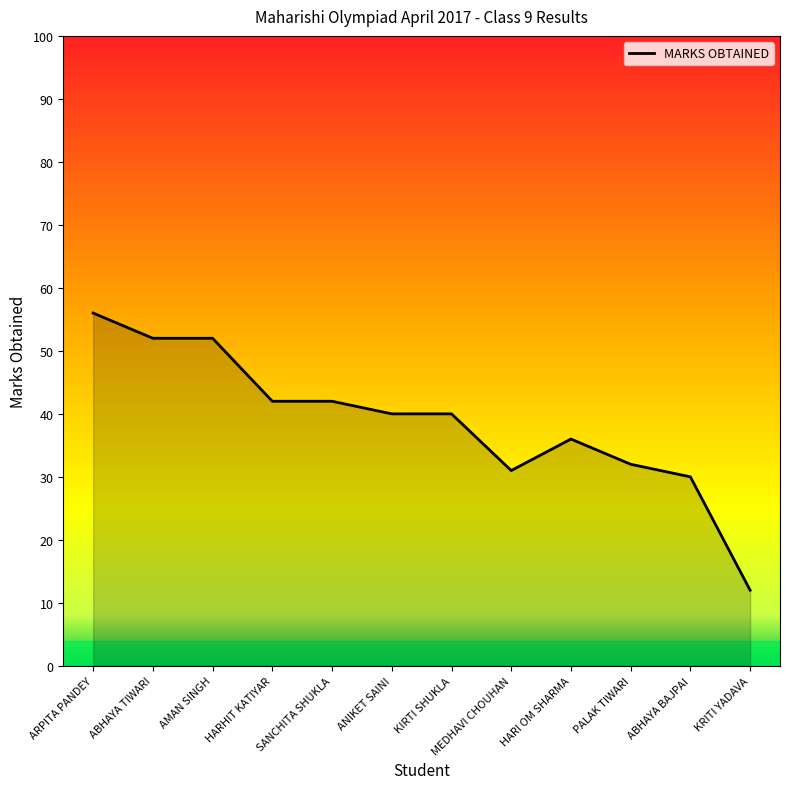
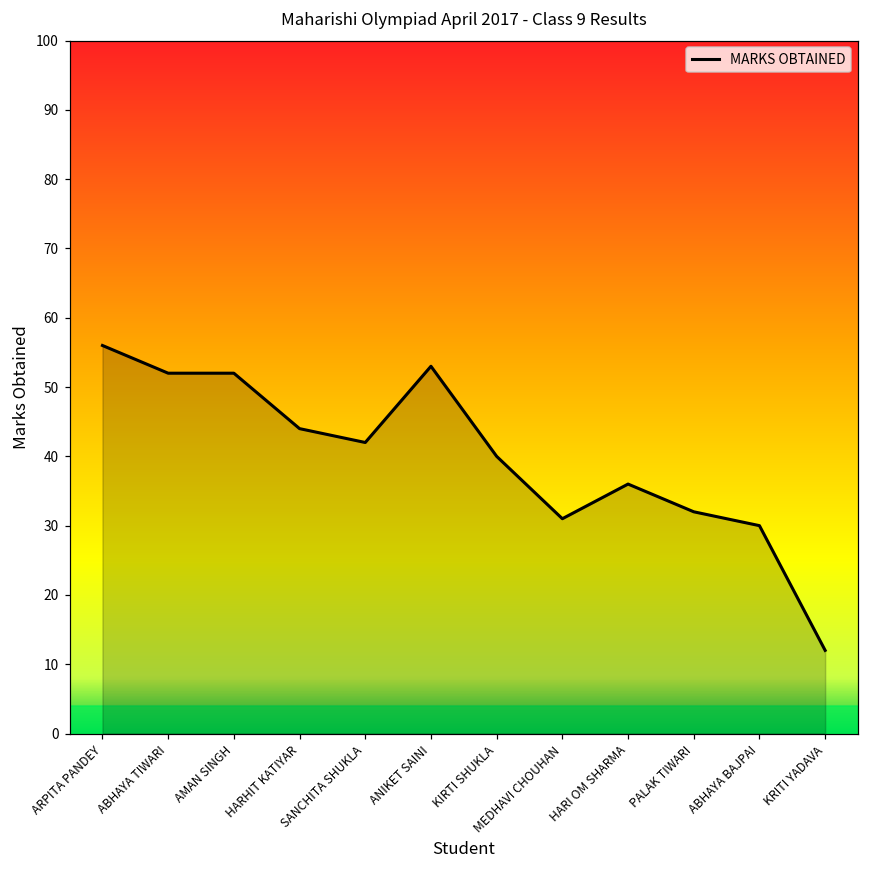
HARHIT KATIYAR: 42 -> 44
ANIKET SAINI: 40 -> 53
